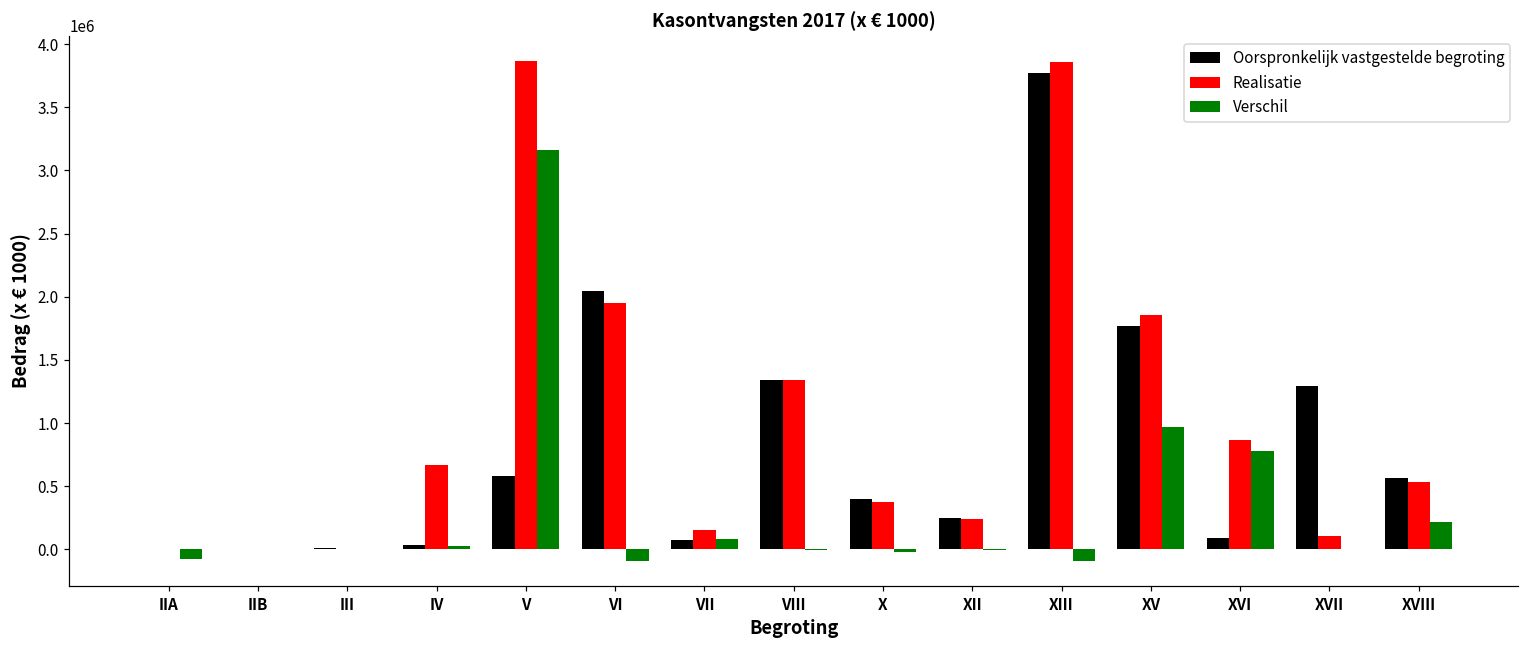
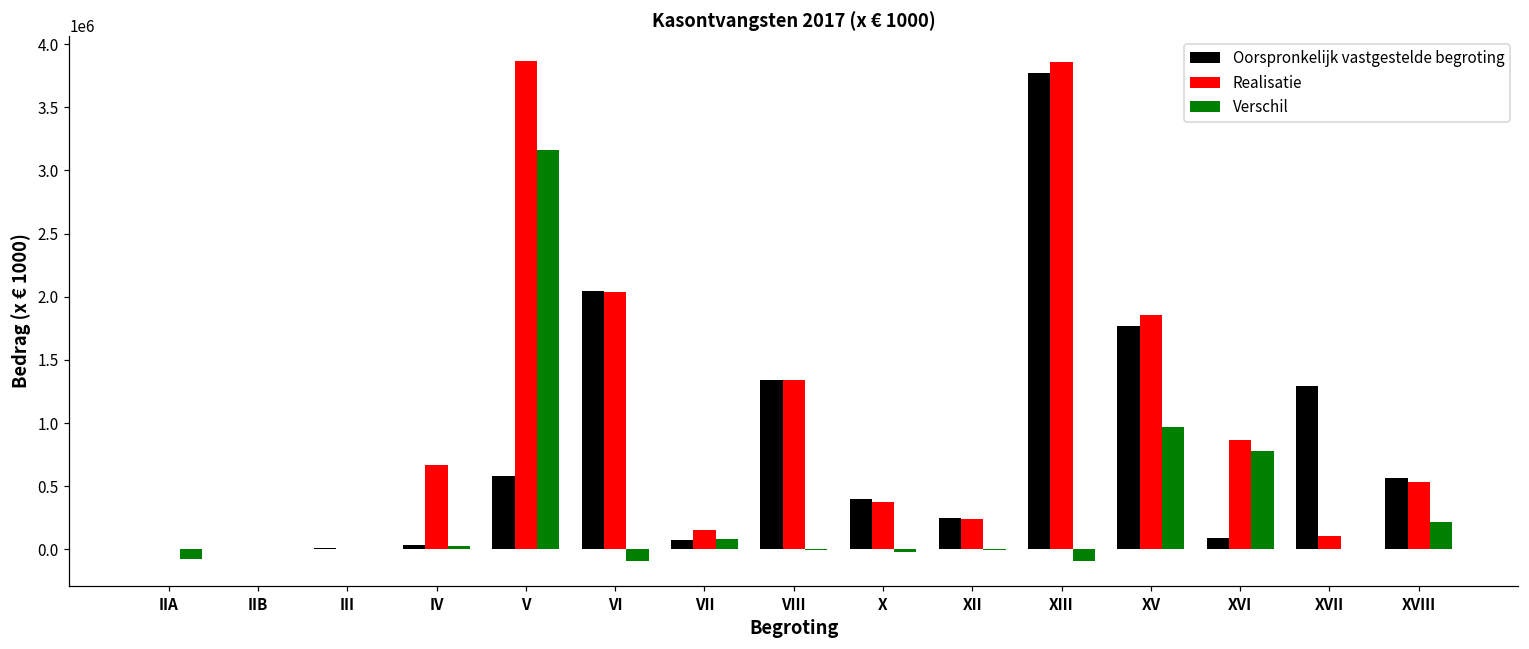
Realisatie, VI: 1950000 -> 2040000
